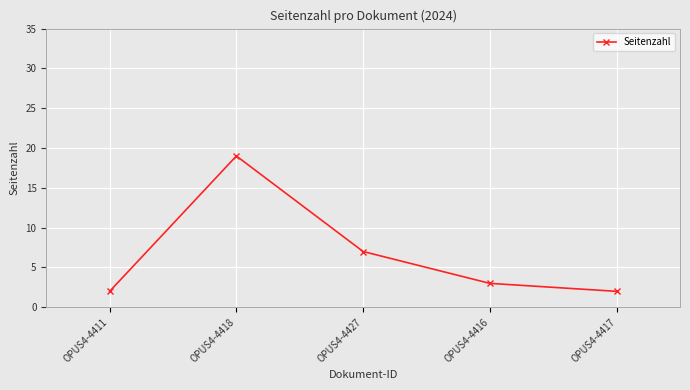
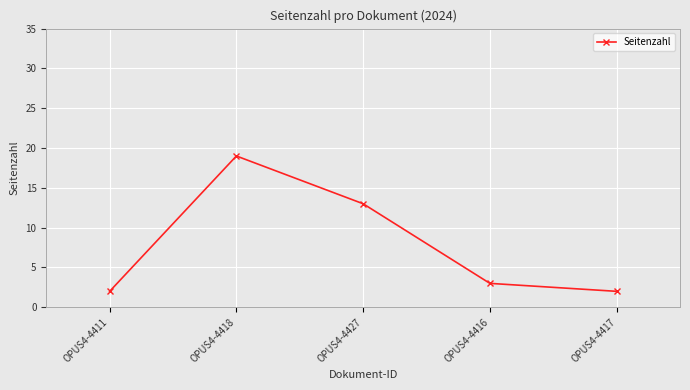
OPUS4-4427: 7 -> 13
